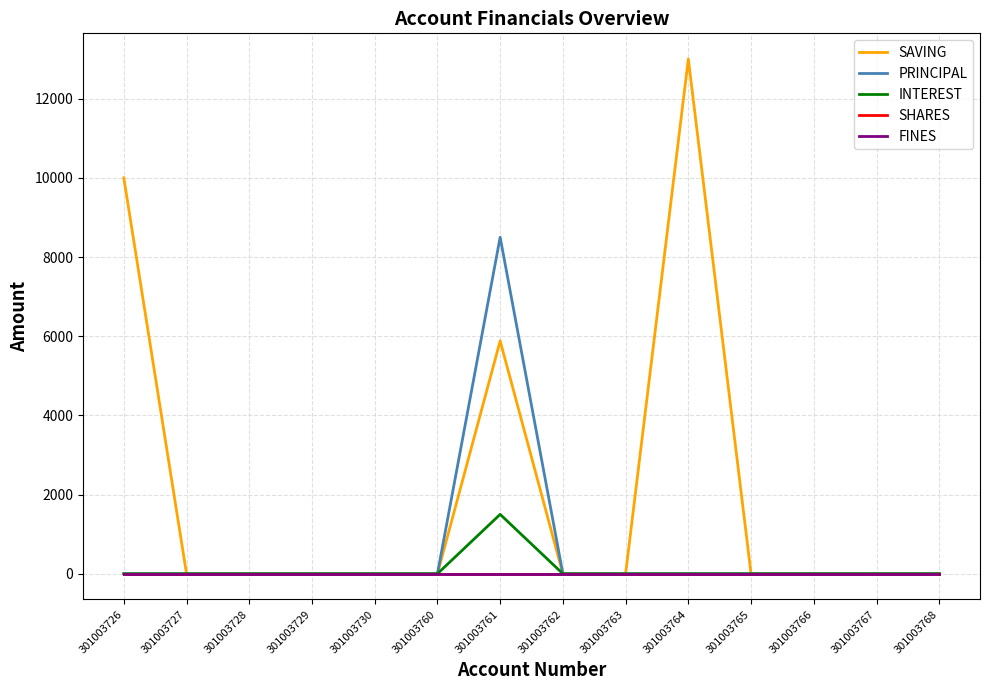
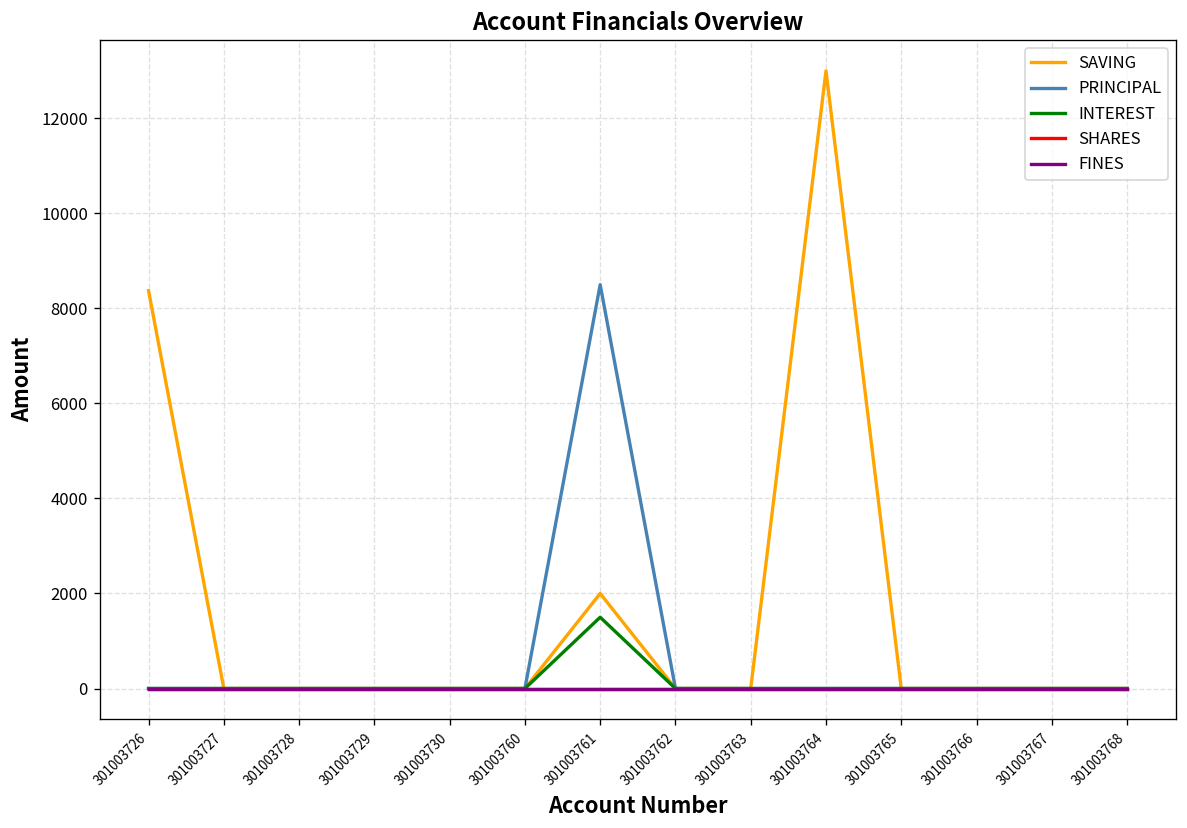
SAVING, 301003726: 10000 -> 8400
SAVING, 301003761: 5900 -> 2000
